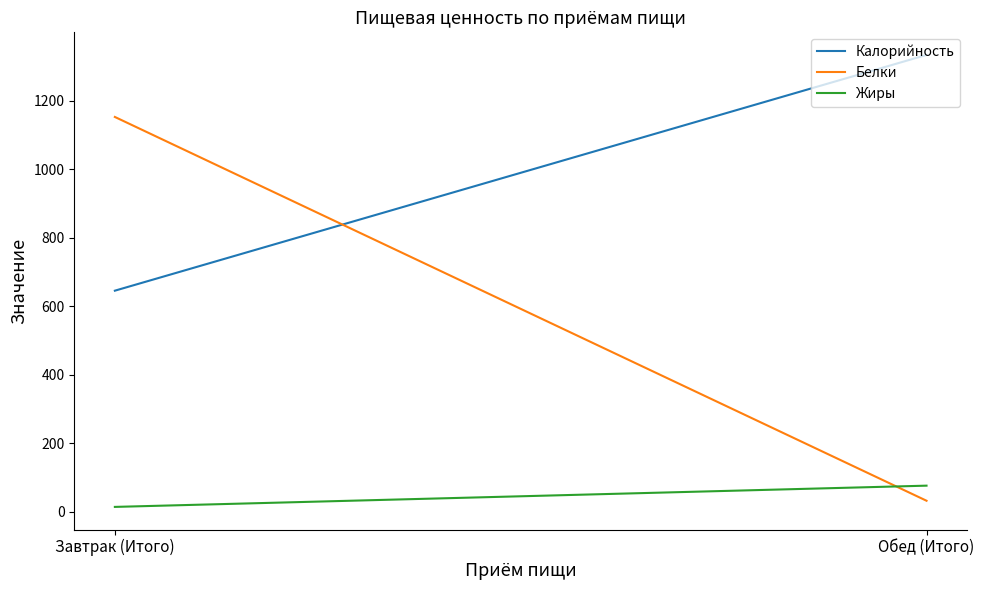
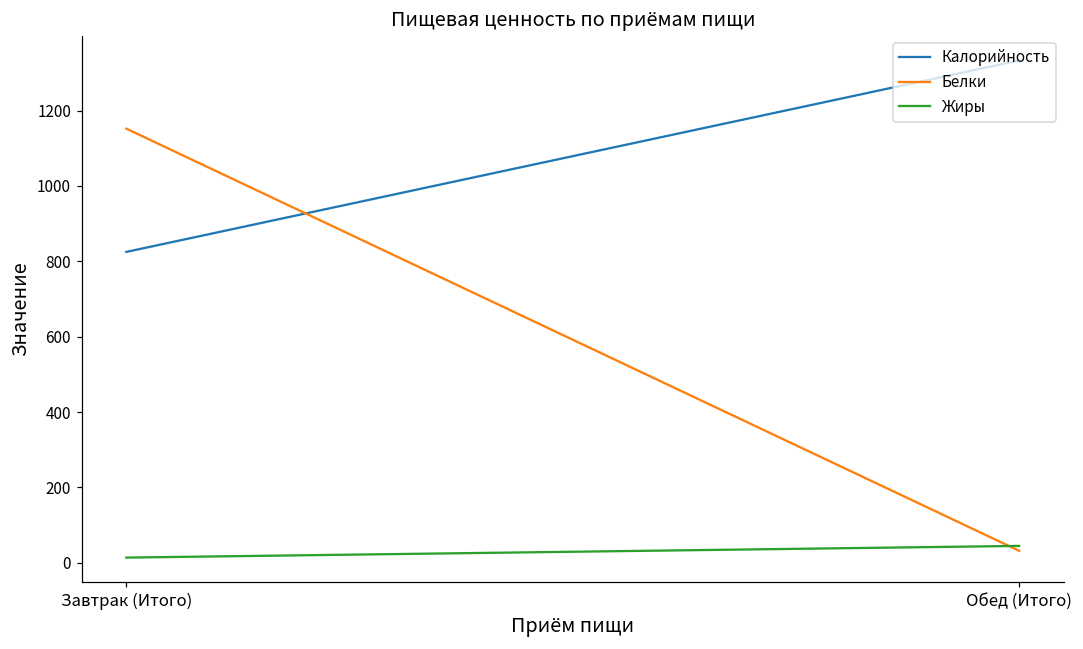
Калорийность, Завтрак (Итого): 650 -> 830
Жиры, Обед (Итого): 80 -> 50
